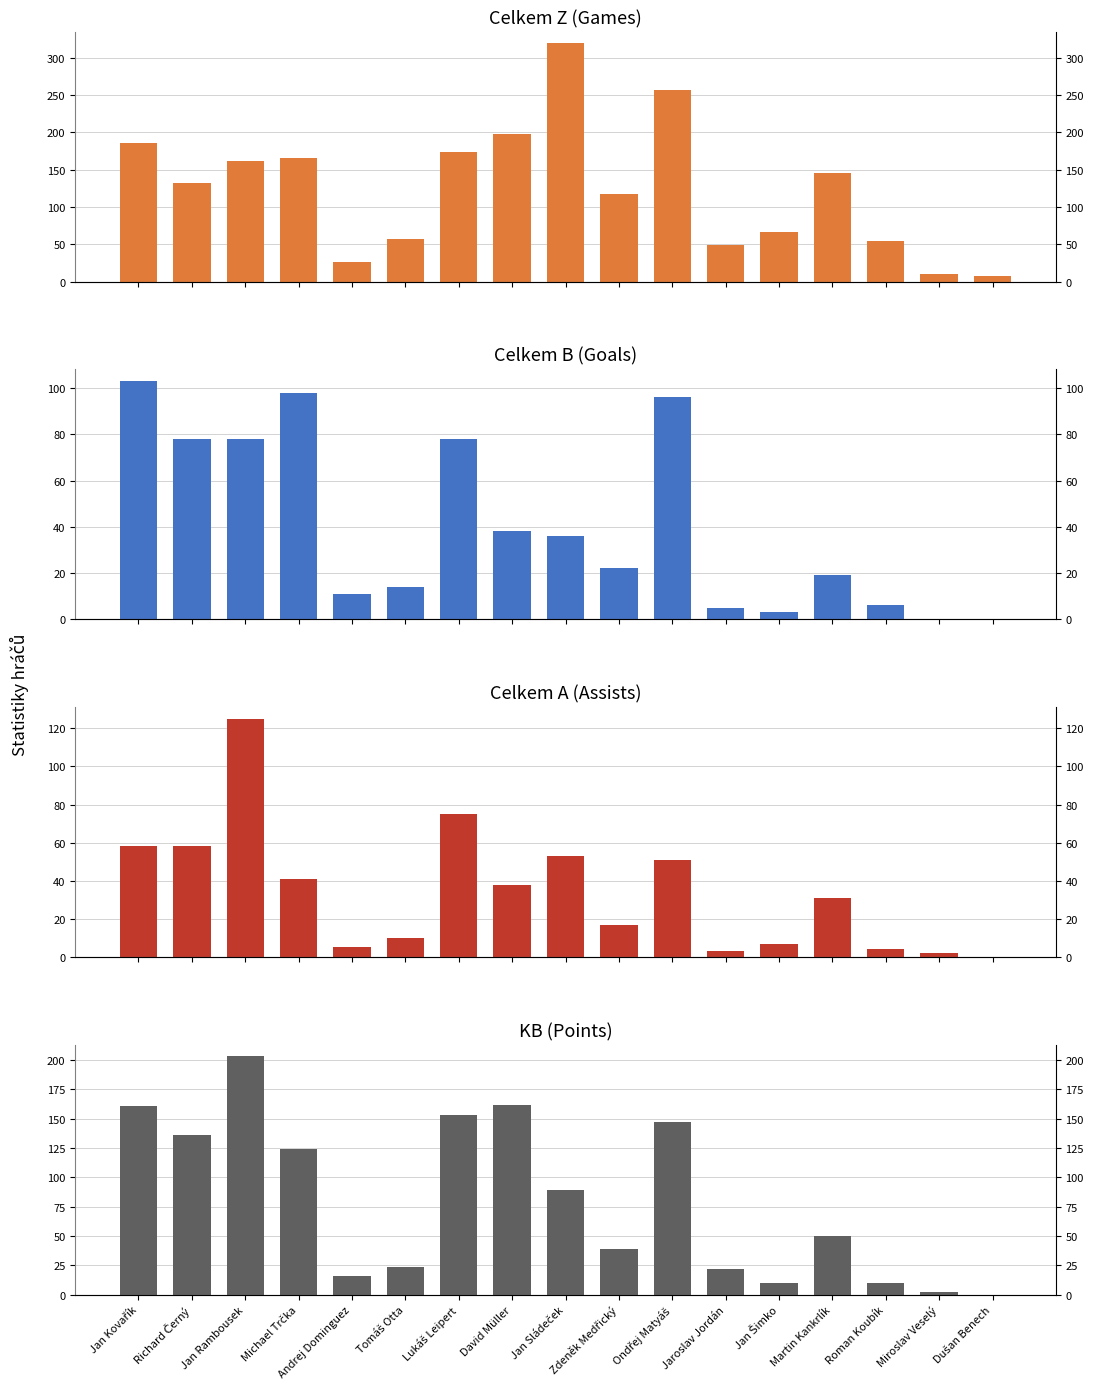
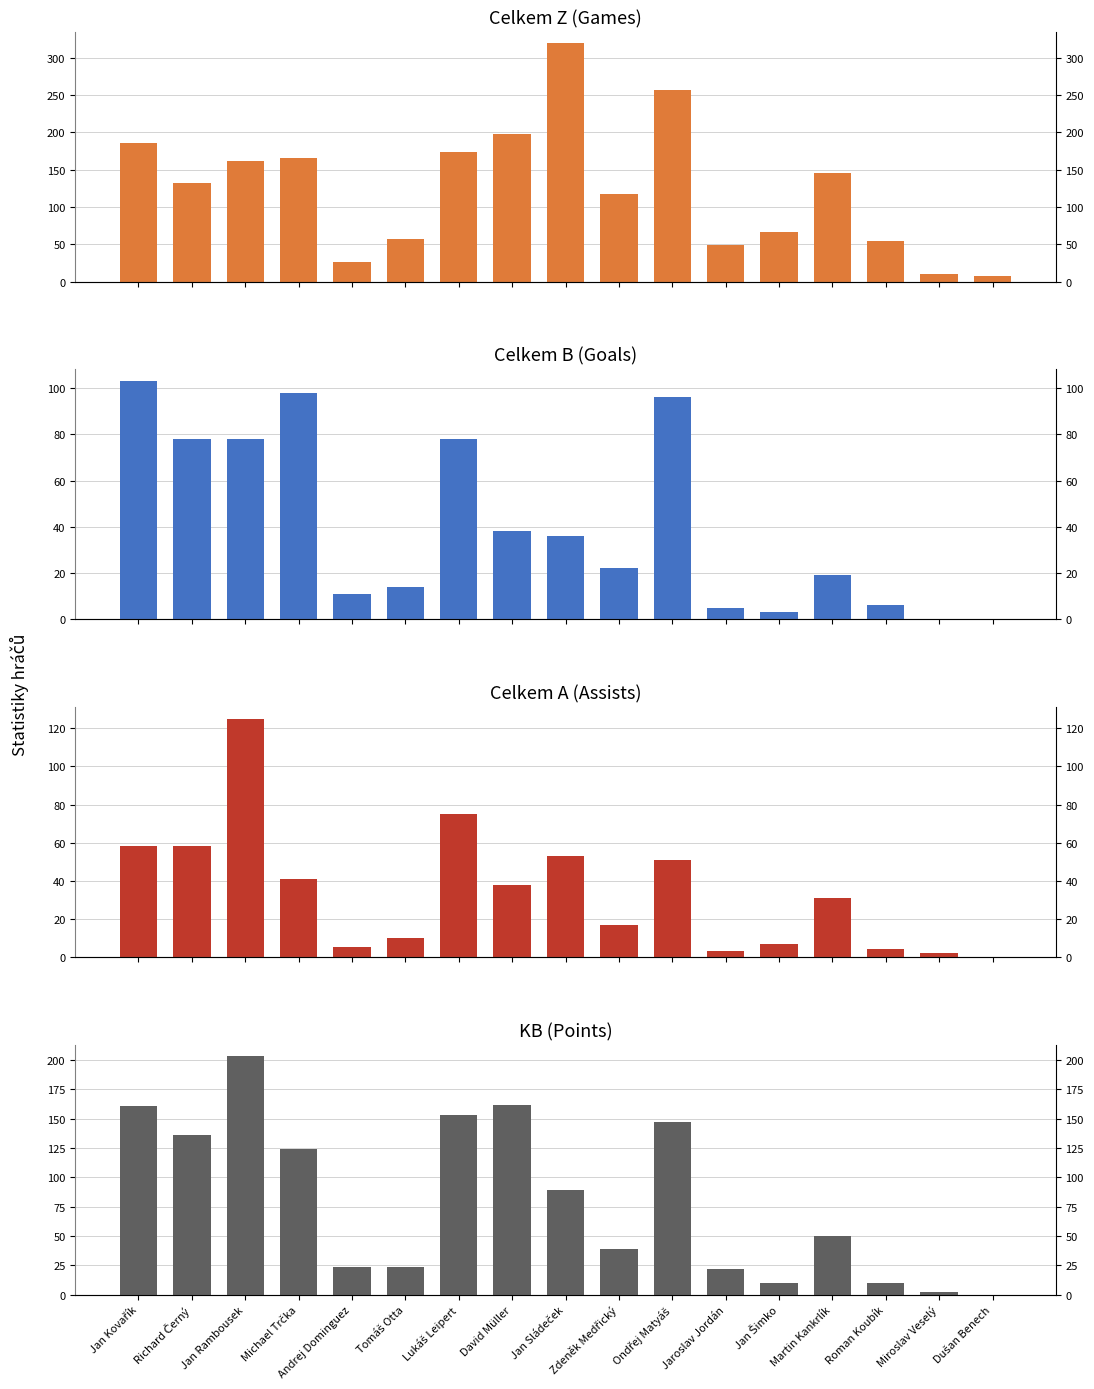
KB (Points), Andrej Dominguez: 16 -> 24
